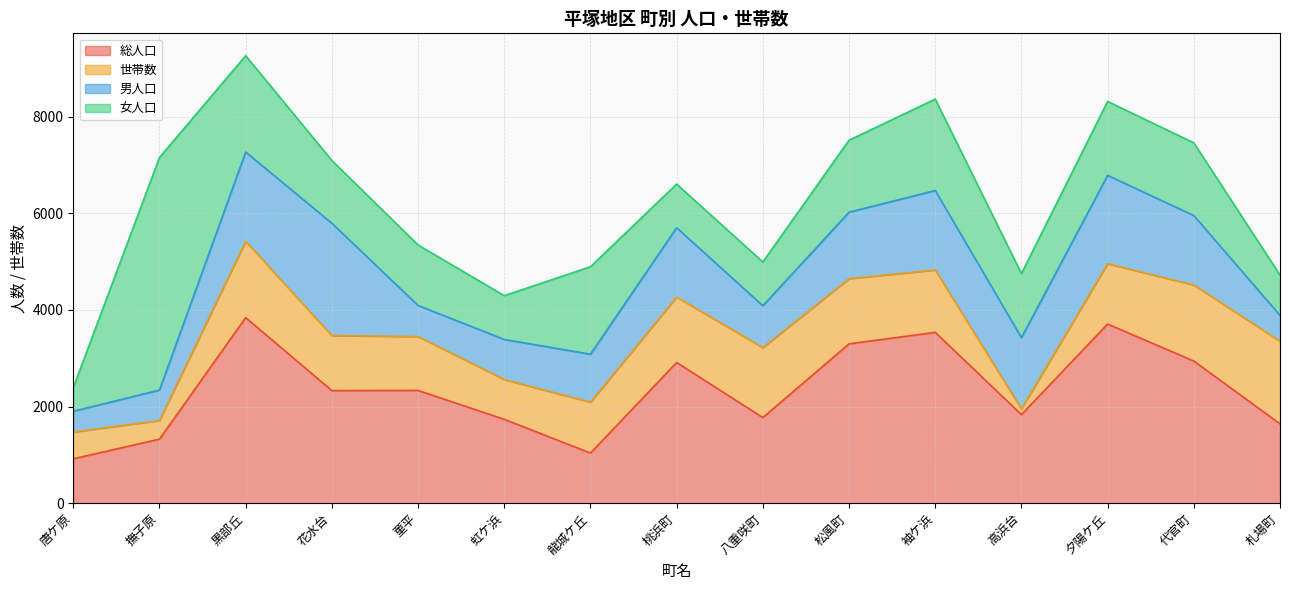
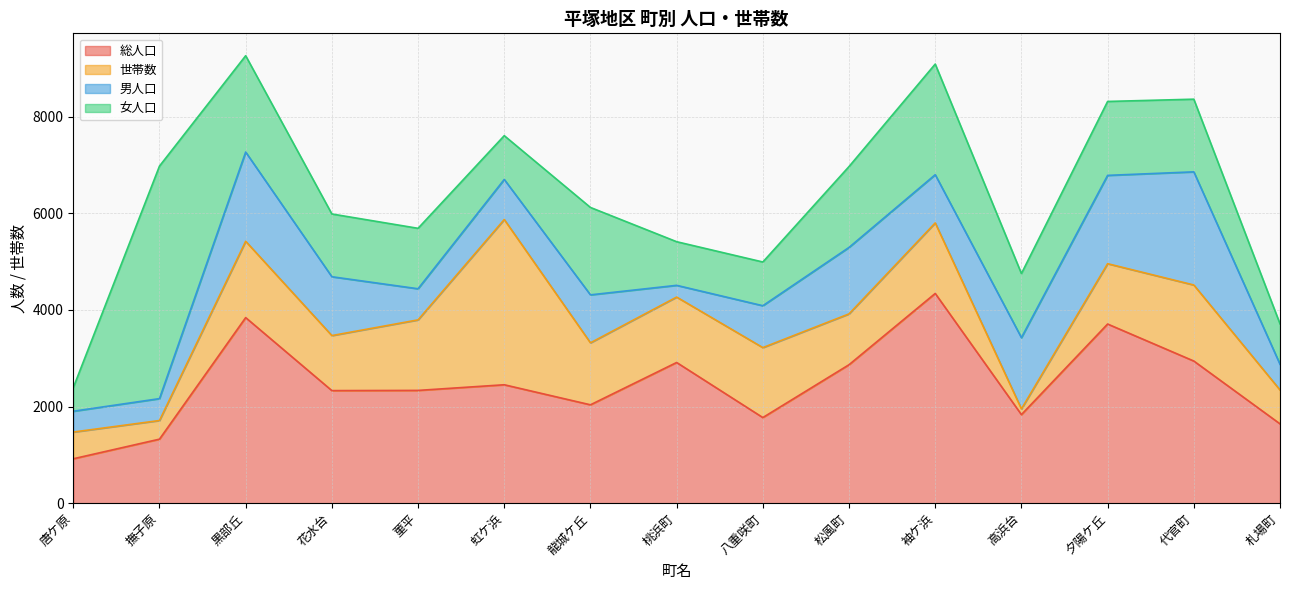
男人口, 撫子原: 600 -> 500
男人口, 花水台: 2300 -> 1200
世帯数, 菫平: 1100 -> 1500
総人口, 虹ケ浜: 1700 -> 2500
世帯数, 虹ケ浜: 800 -> 3400
総人口, 龍城ケ丘: 1000 -> 2000
世帯数, 龍城ケ丘: 1100 -> 1300
男人口, 桃浜町: 1400 -> 200
総人口, 松風町: 3300 -> 2900
世帯数, 松風町: 1300 -> 1100
女人口, 松風町: 1500 -> 1700
総人口, 袖ケ浜: 3500 -> 4300
世帯数, 袖ケ浜: 1300 -> 1500
男人口, 袖ケ浜: 1600 -> 1000
女人口, 袖ケ浜: 1900 -> 2300
男人口, 代官町: 1400 -> 2300
世帯数, 札場町: 1700 -> 700
